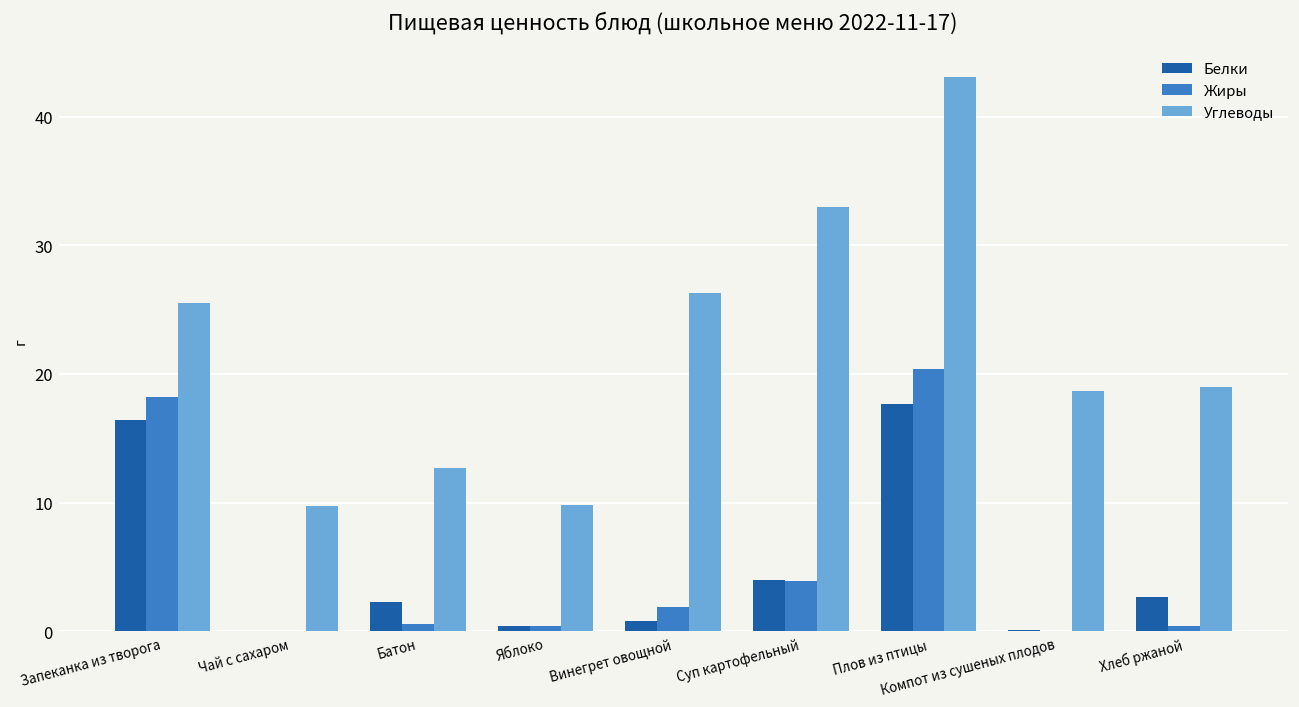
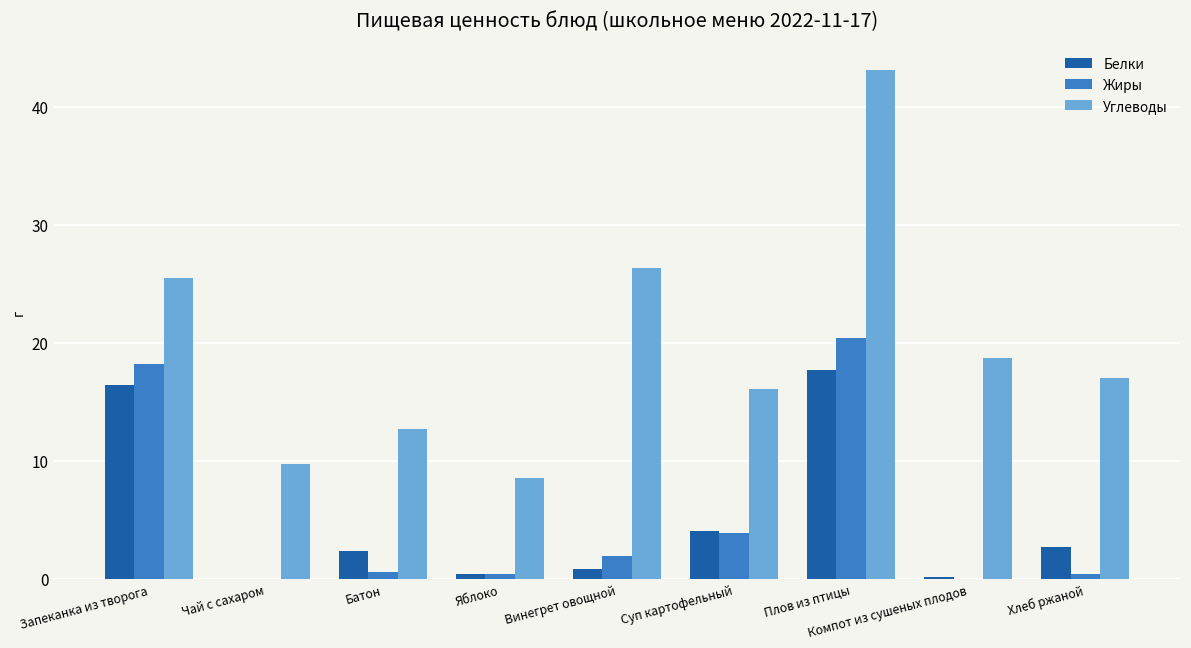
Углеводы, Яблоко: 9.8 -> 8.5
Углеводы, Суп картофельный: 33.0 -> 16.1
Углеводы, Хлеб ржаной: 19 -> 17
